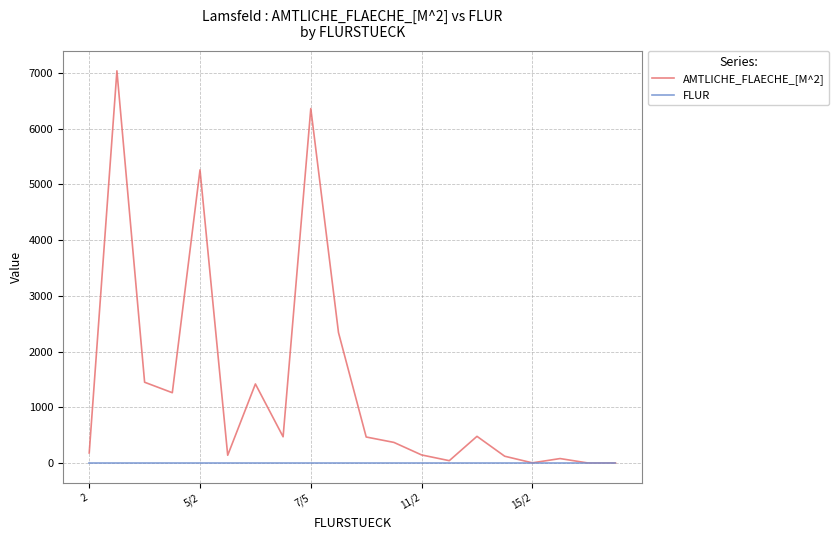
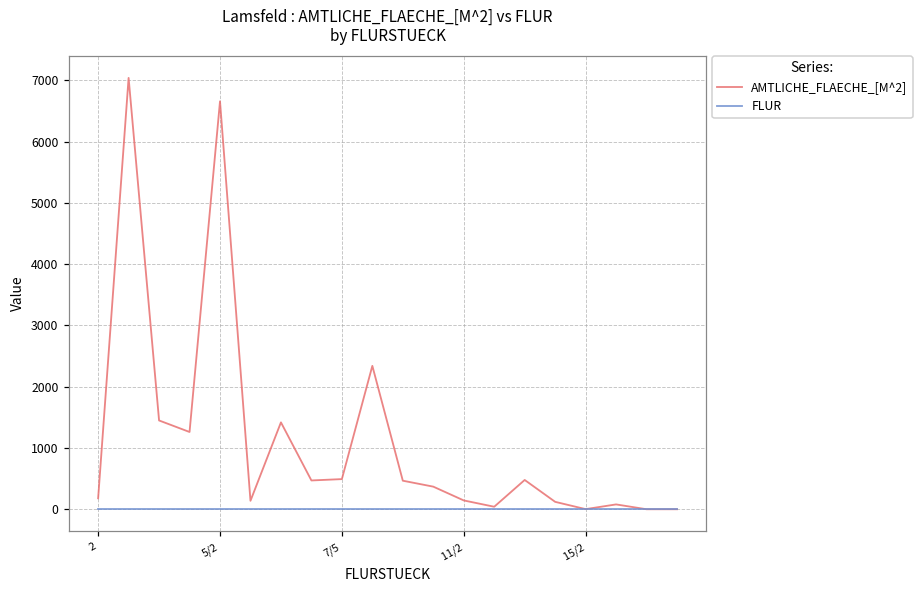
AMTLICHE_FLAECHE_[M^2], 5/2: 5300 -> 6700
AMTLICHE_FLAECHE_[M^2], 7/5: 6400 -> 500
